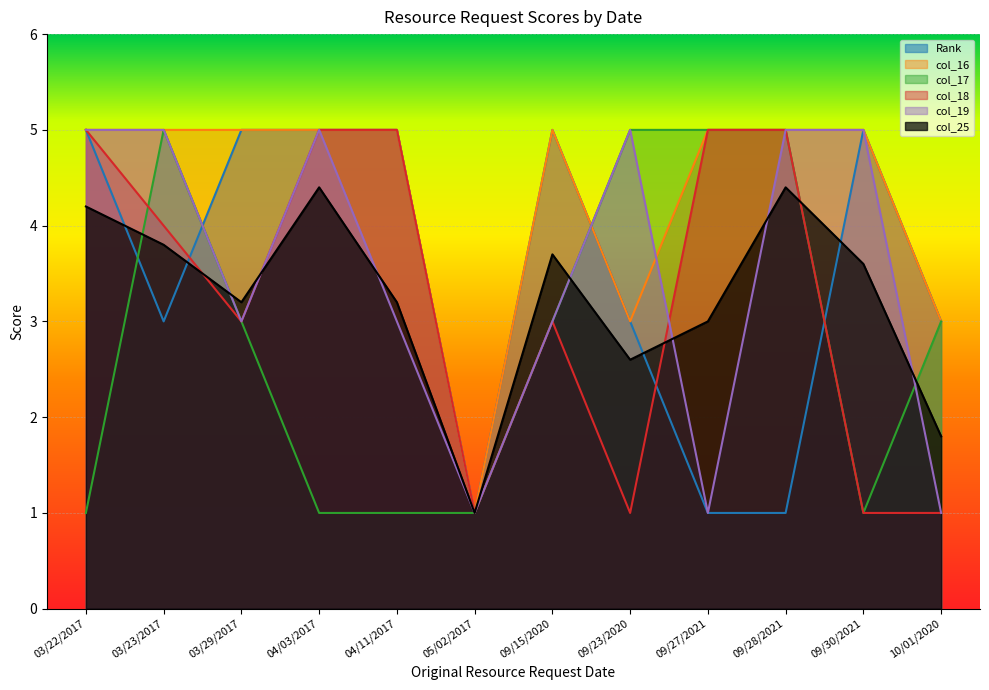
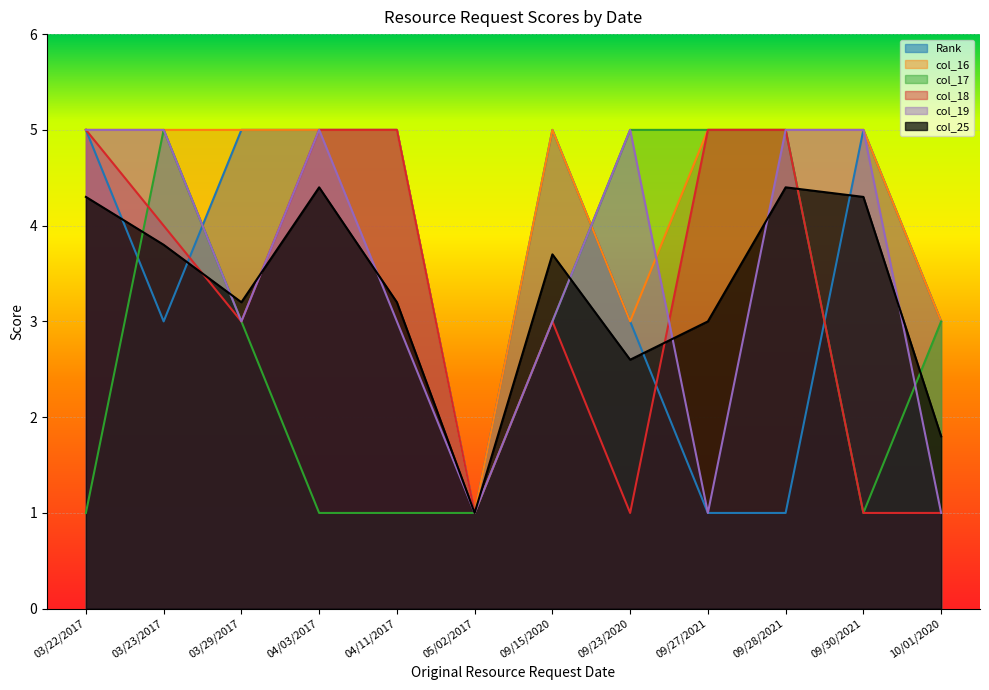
col_25, 03/22/2017: 4.2 -> 4.3
col_25, 09/30/2021: 3.6 -> 4.3
